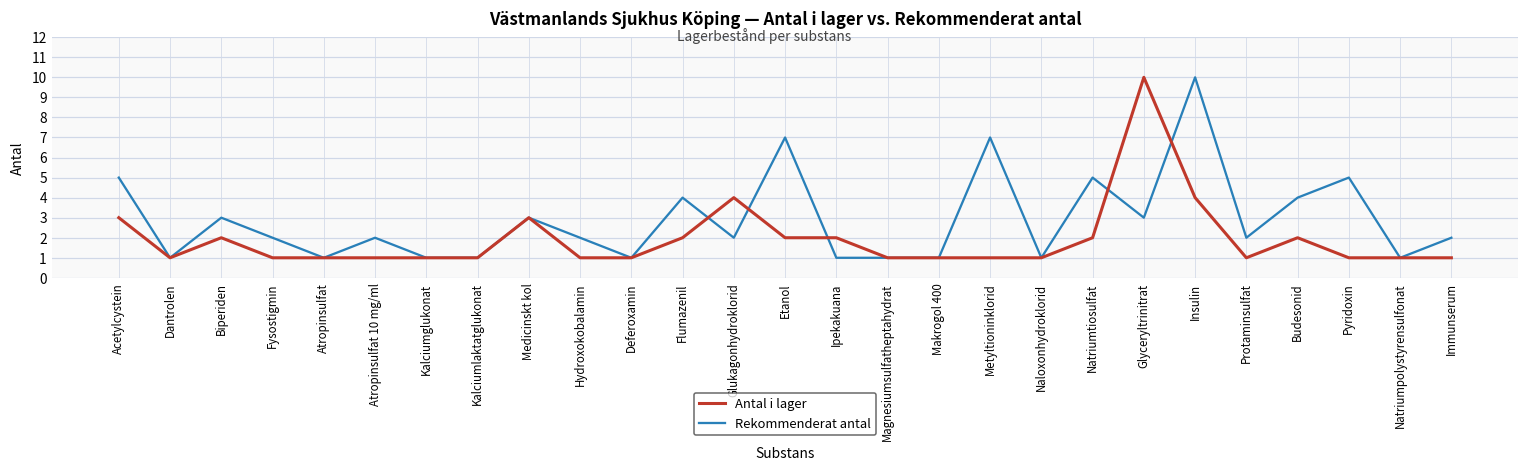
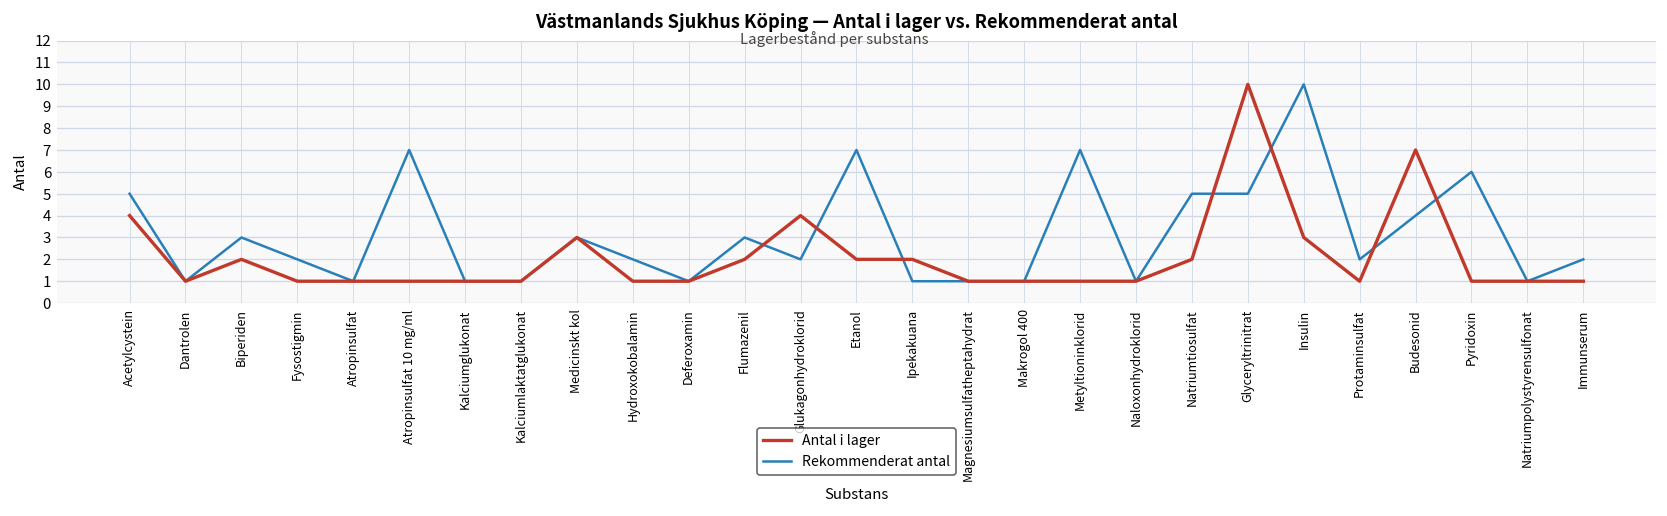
Antal i lager, Acetylcystein: 3 -> 4
Rekommenderat antal, Atropinsulfat 10 mg/ml: 2 -> 7
Rekommenderat antal, Flumazenil: 4 -> 3
Rekommenderat antal, Glyceryltrinitrat: 3 -> 5
Antal i lager, Insulin: 4 -> 3
Antal i lager, Budesonid: 2 -> 7
Rekommenderat antal, Pyridoxin: 5 -> 6
